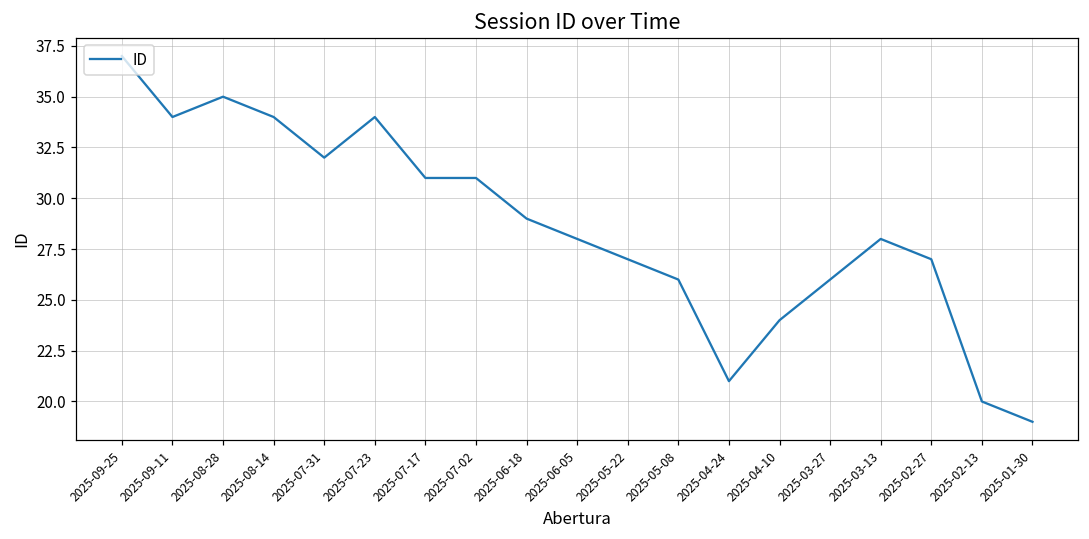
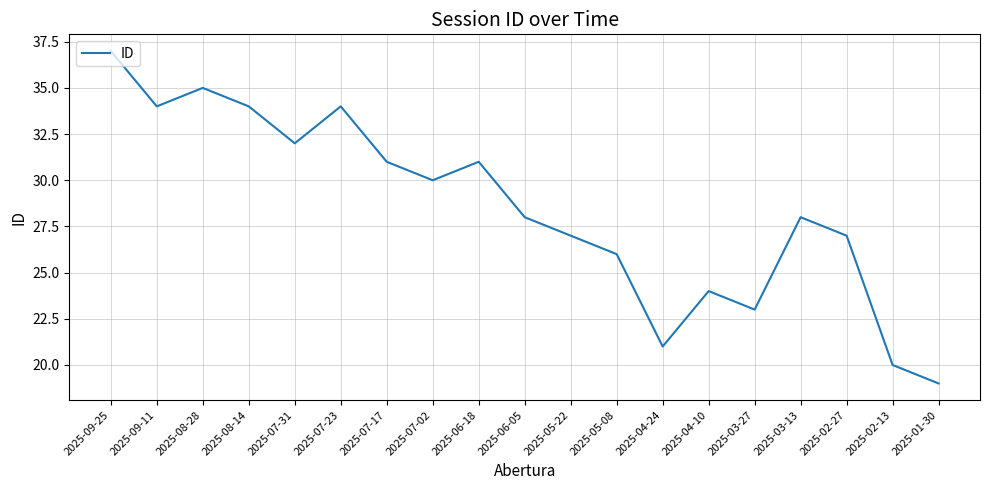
2025-07-02: 31 -> 30
2025-06-18: 29 -> 31
2025-03-27: 26 -> 23
